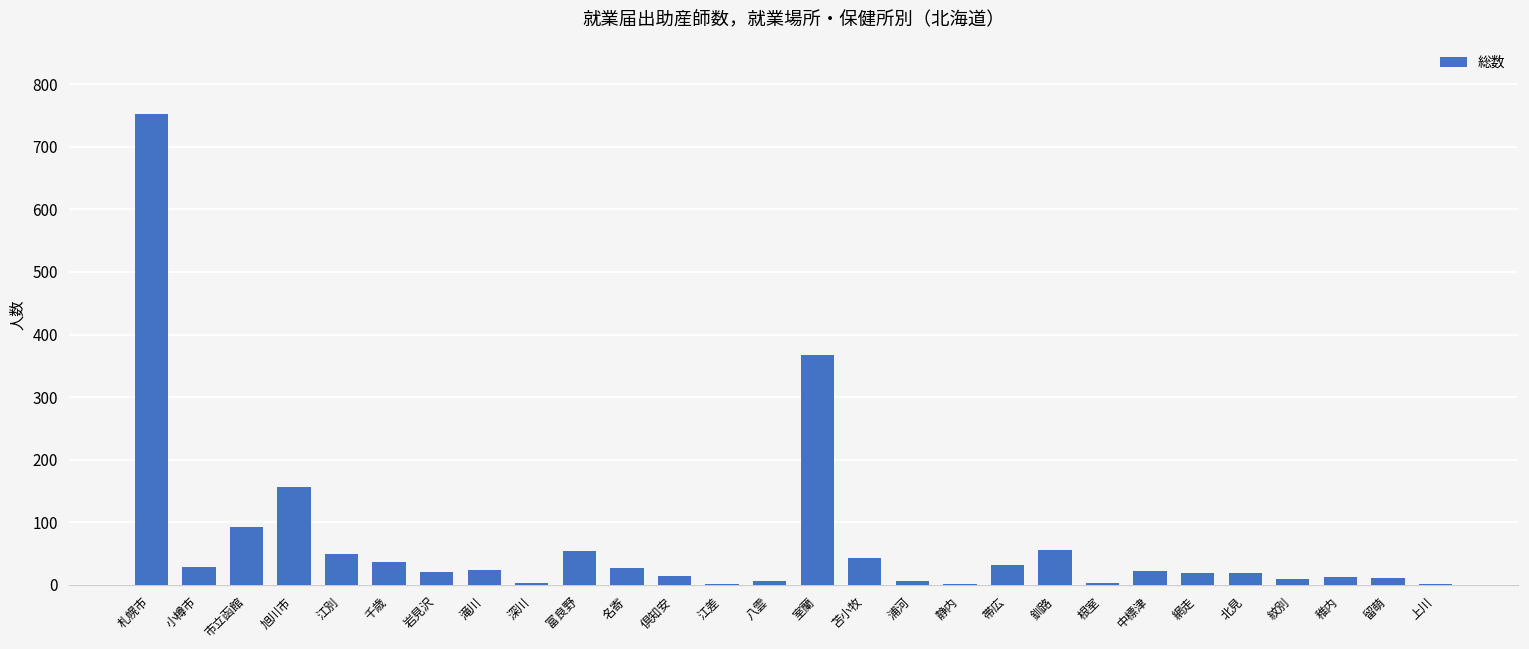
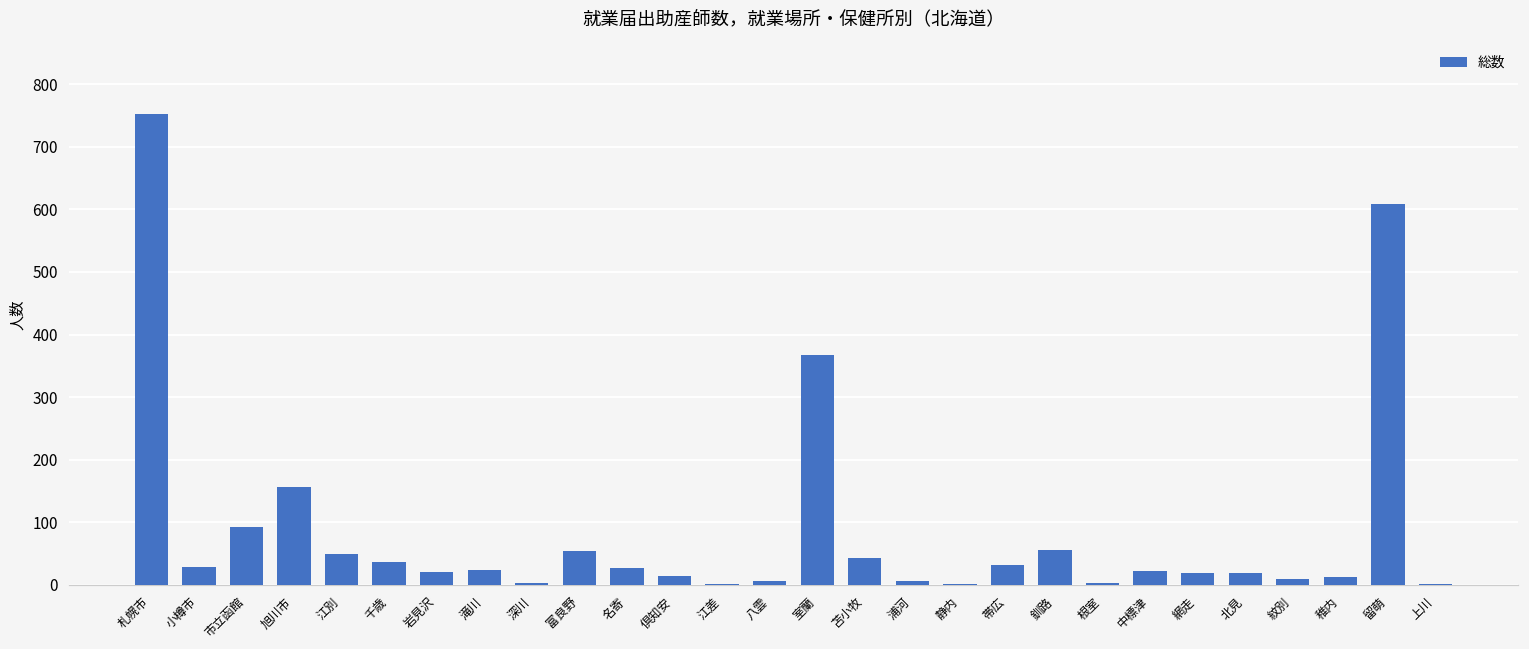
留萌: 10 -> 610
